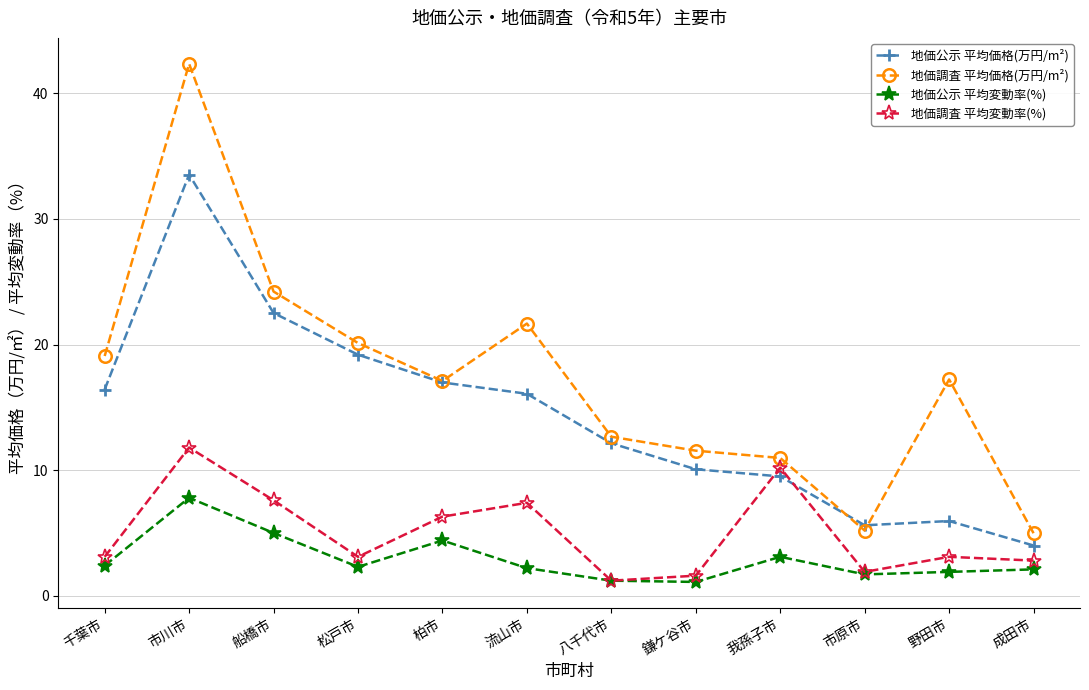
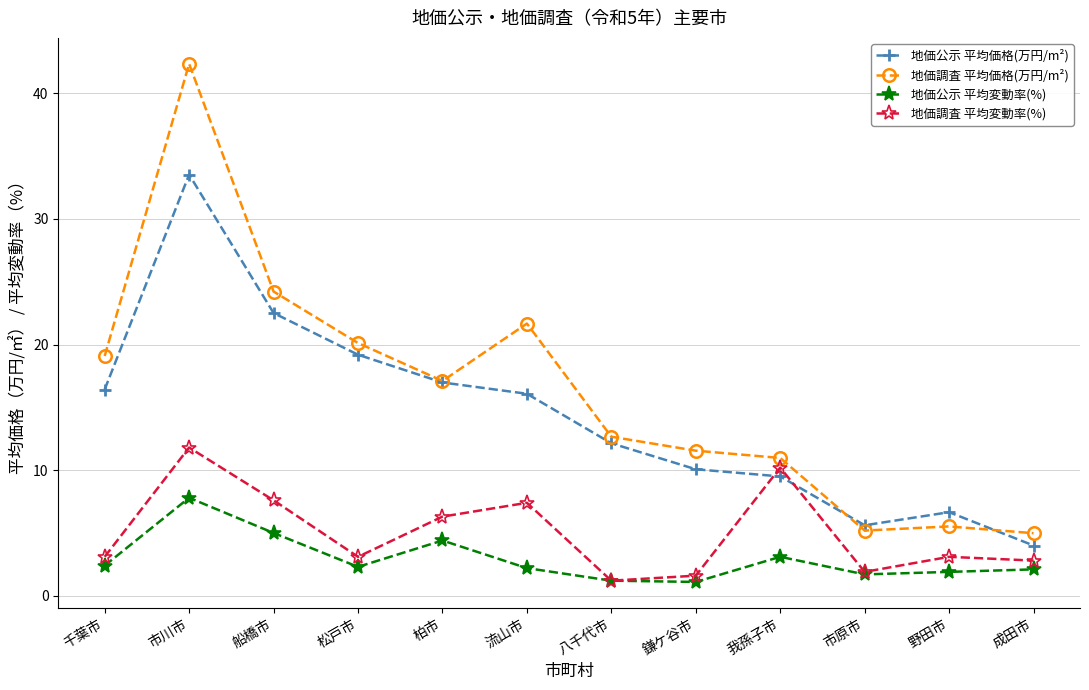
地価公示 平均価格(万円/m²), 野田市: 6.0 -> 6.7
地価調査 平均価格(万円/m²), 野田市: 17.2 -> 5.5
